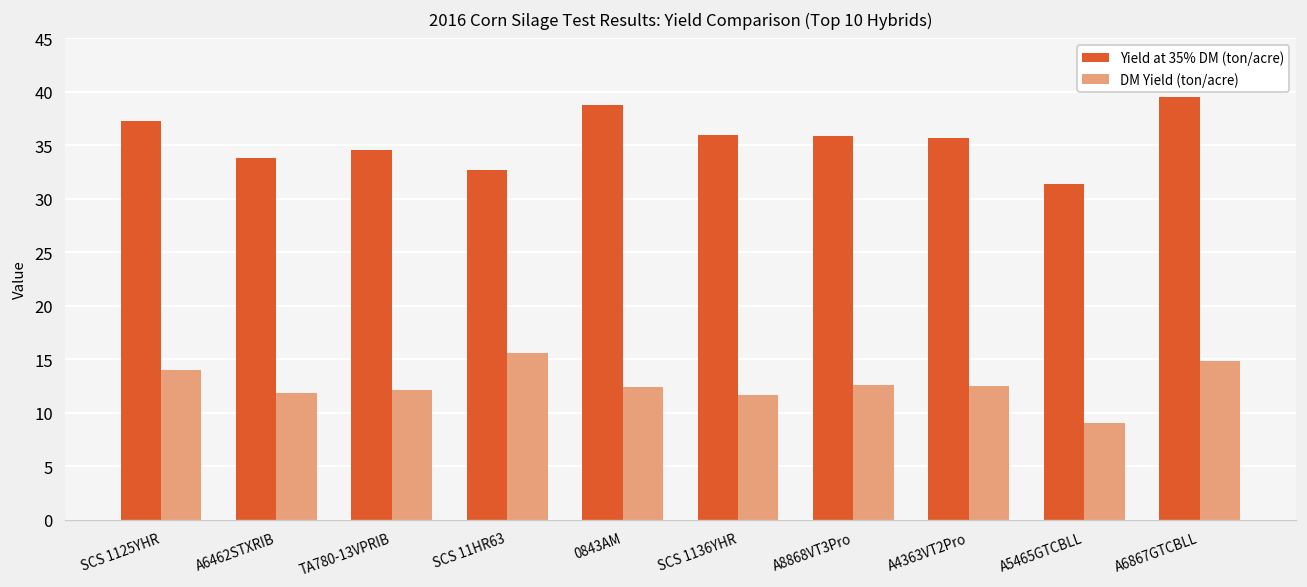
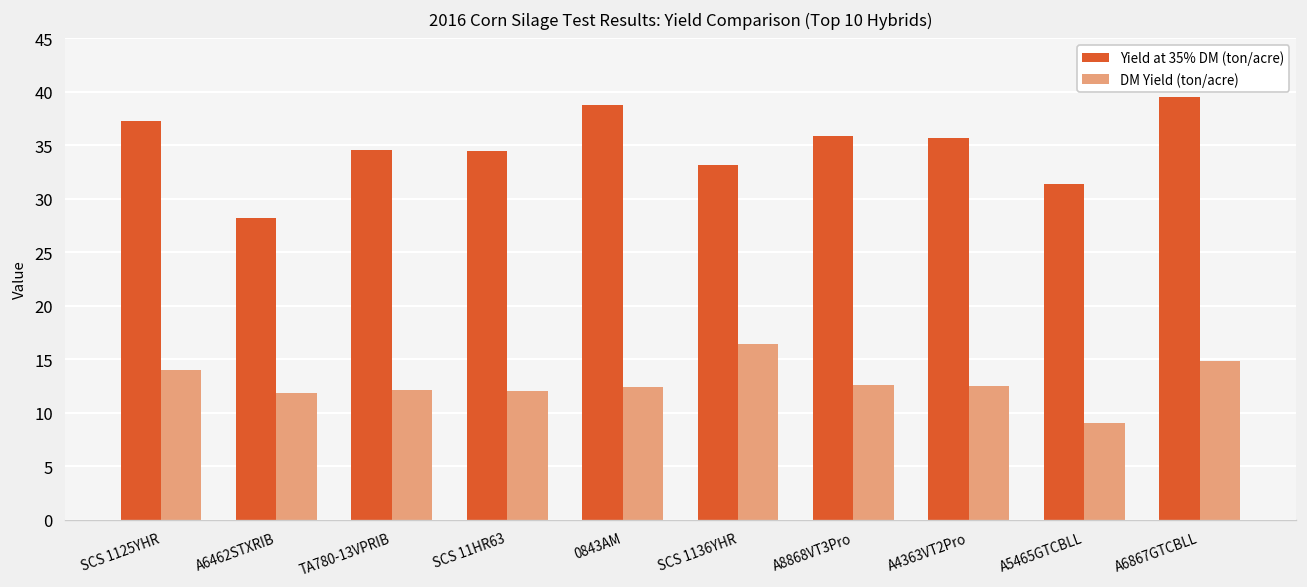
Yield at 35% DM (ton/acre), A6462STXRIB: 34 -> 28
Yield at 35% DM (ton/acre), SCS 11HR63: 33 -> 35
DM Yield (ton/acre), SCS 11HR63: 16 -> 12
Yield at 35% DM (ton/acre), SCS 1136YHR: 36 -> 33
DM Yield (ton/acre), SCS 1136YHR: 12 -> 16
